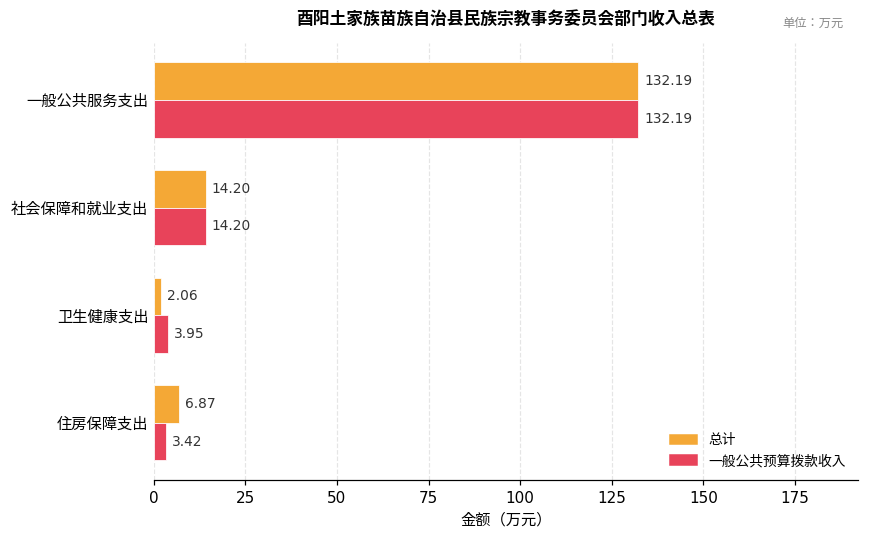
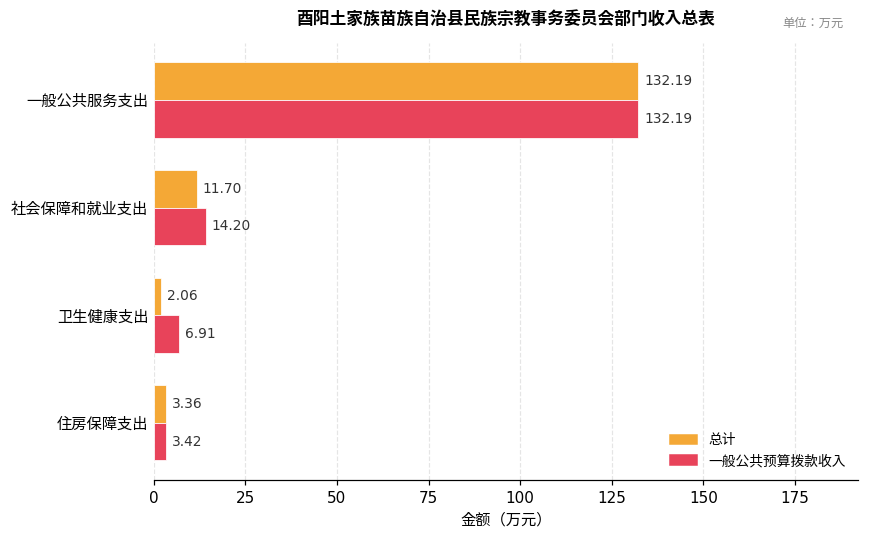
总计, 社会保障和就业支出: 14.20 -> 11.70
一般公共预算拨款收入, 卫生健康支出: 3.95 -> 6.91
总计, 住房保障支出: 6.87 -> 3.36
